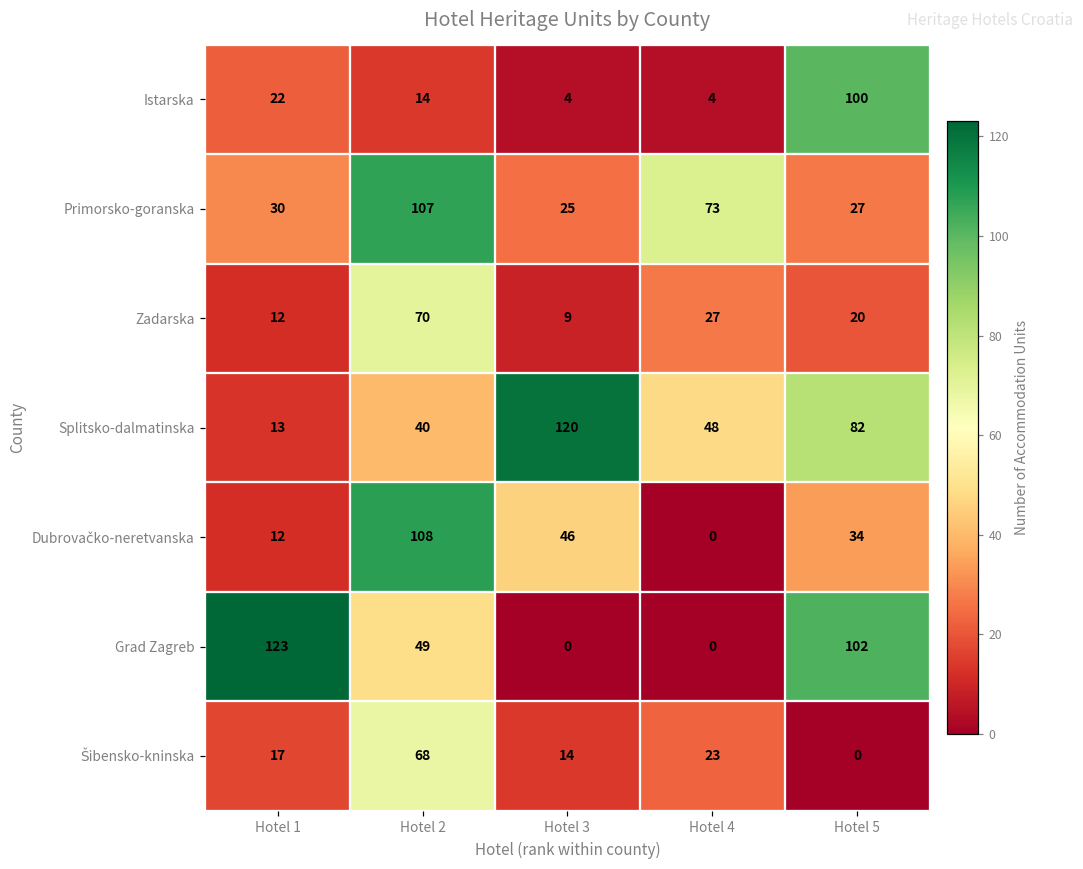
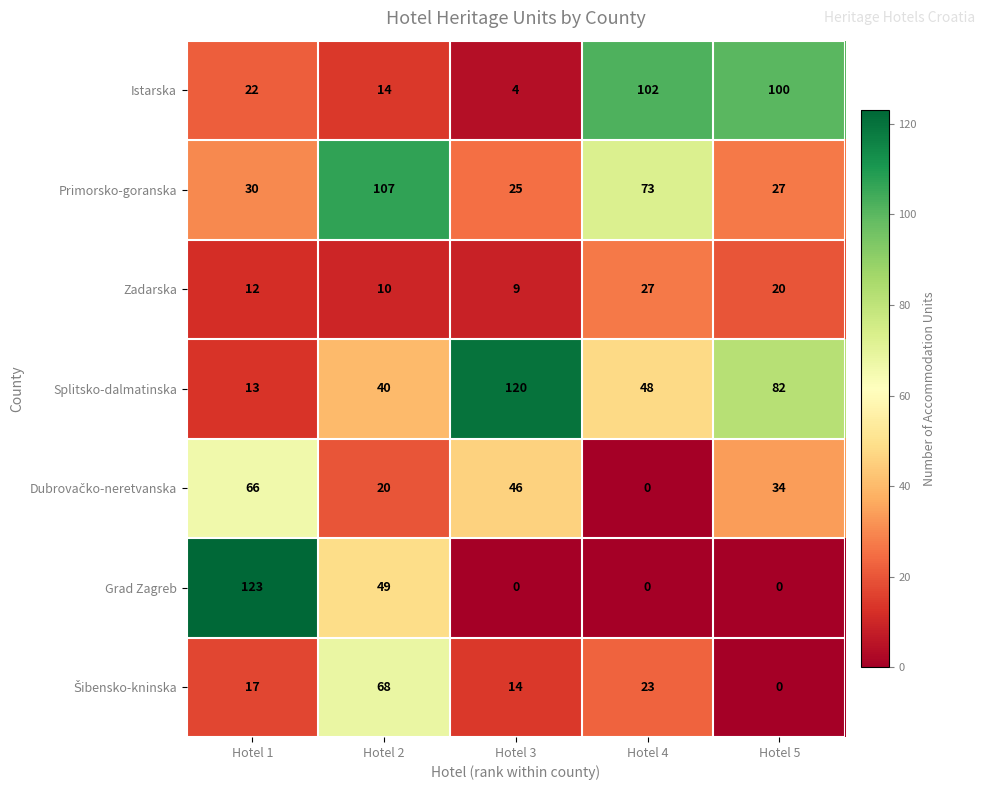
Istarska, Hotel 4: 4 -> 102
Zadarska, Hotel 2: 70 -> 10
Dubrovačko-neretvanska, Hotel 1: 12 -> 66
Dubrovačko-neretvanska, Hotel 2: 108 -> 20
Grad Zagreb, Hotel 5: 102 -> 0
